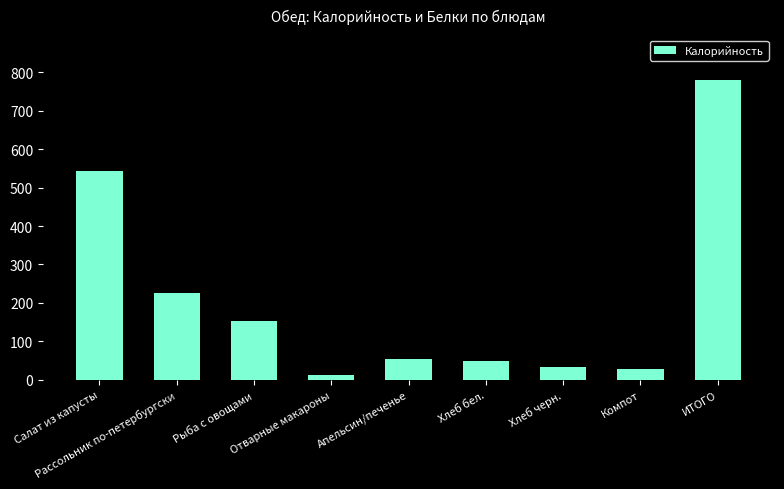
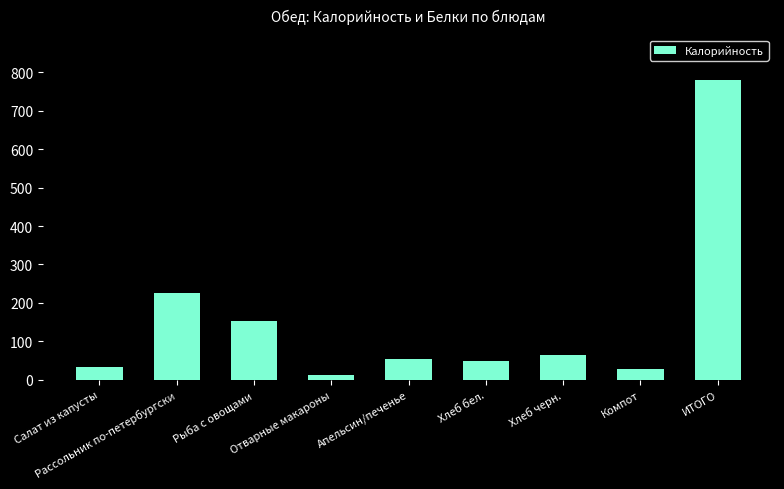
Салат из капусты: 540 -> 30
Хлеб черн.: 30 -> 60
